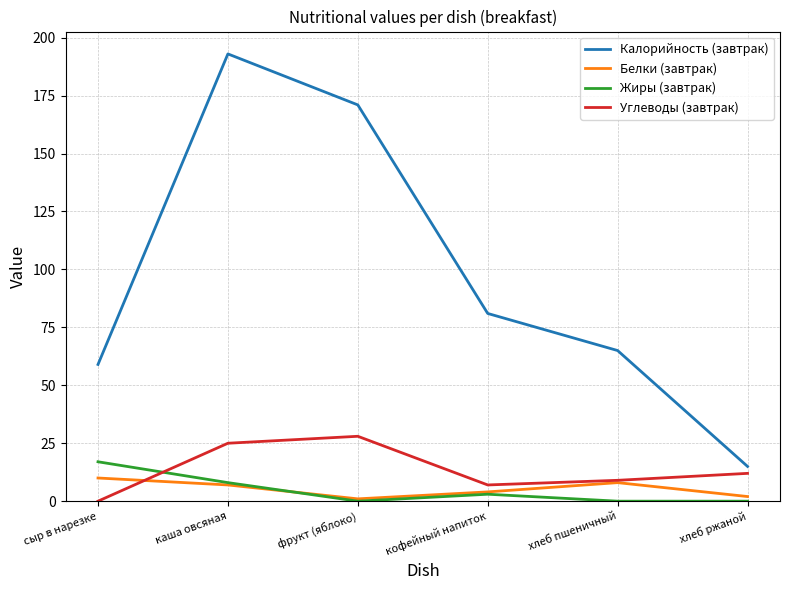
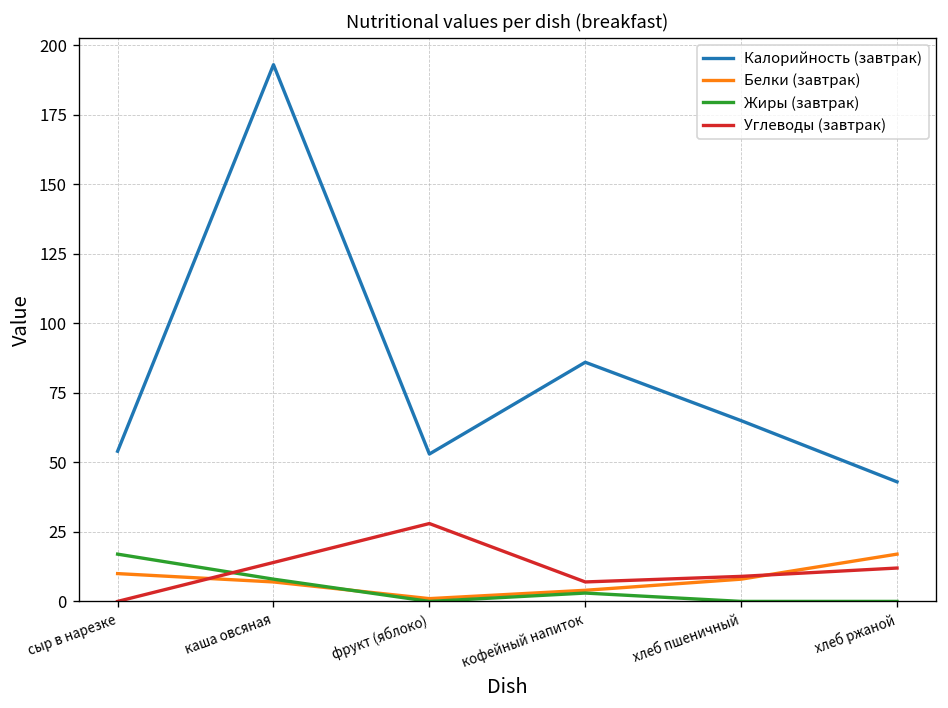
Калорийность (завтрак), сыр в нарезке: 59 -> 54
Углеводы (завтрак), каша овсяная: 25 -> 14
Калорийность (завтрак), фрукт (яблоко): 171 -> 53
Калорийность (завтрак), кофейный напиток: 81 -> 86
Калорийность (завтрак), хлеб ржаной: 15 -> 43
Белки (завтрак), хлеб ржаной: 2 -> 17
